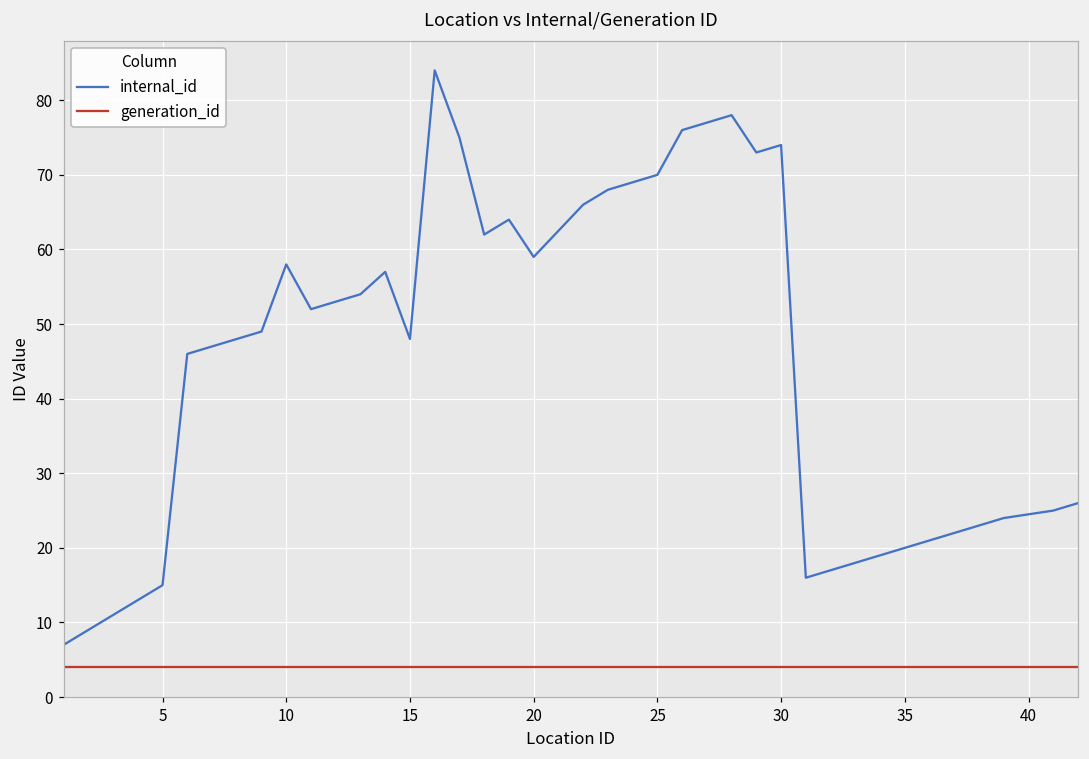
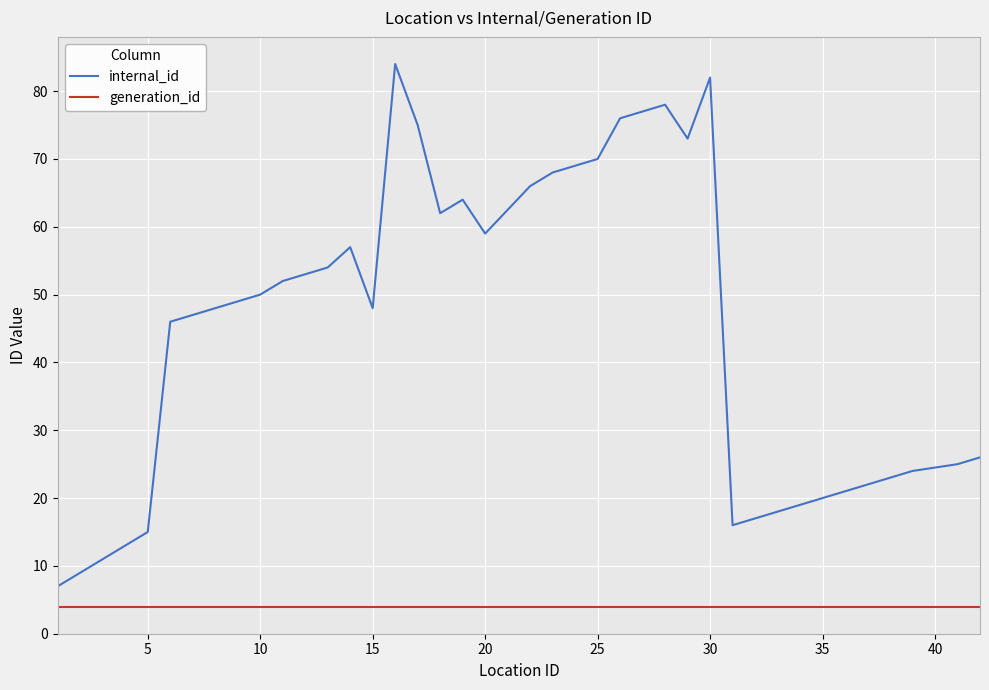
internal_id, 10: 58 -> 50
internal_id, 30: 74 -> 82
